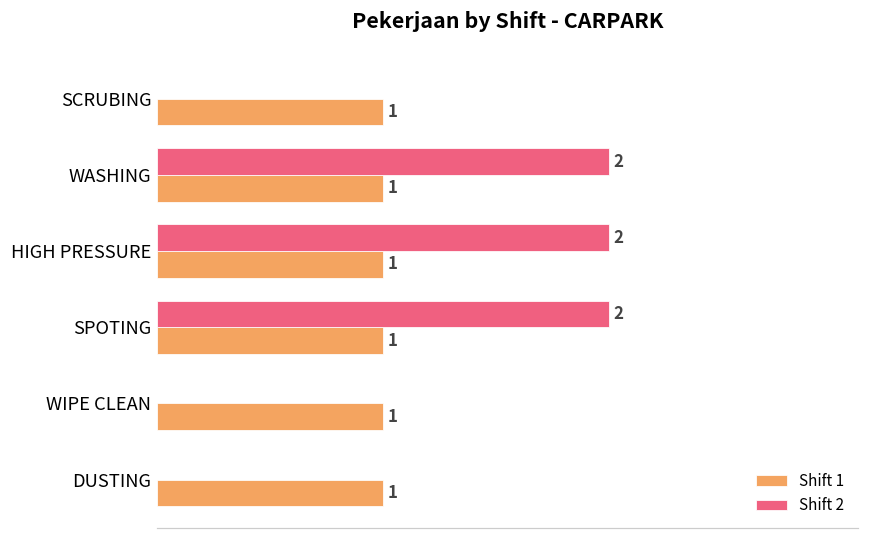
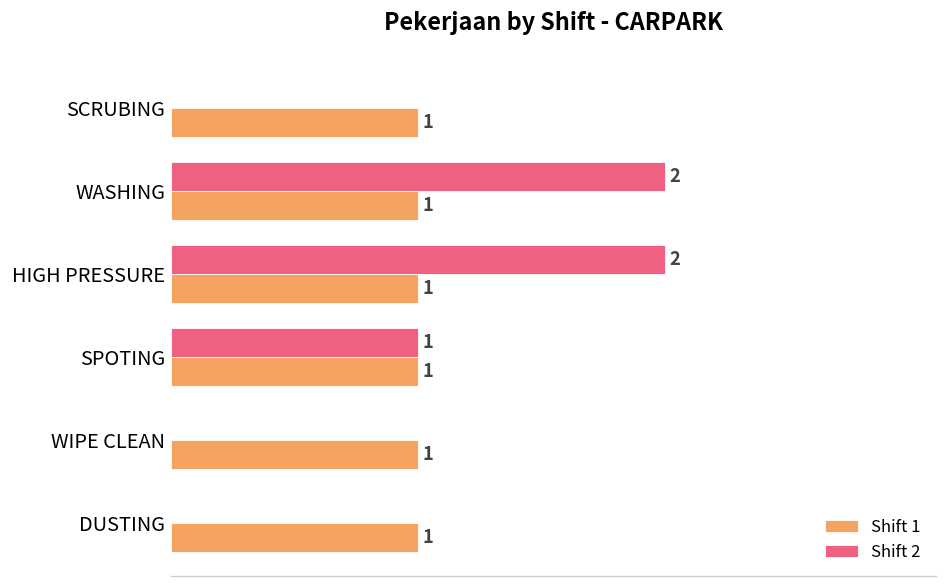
Shift 2, SPOTING: 2 -> 1
